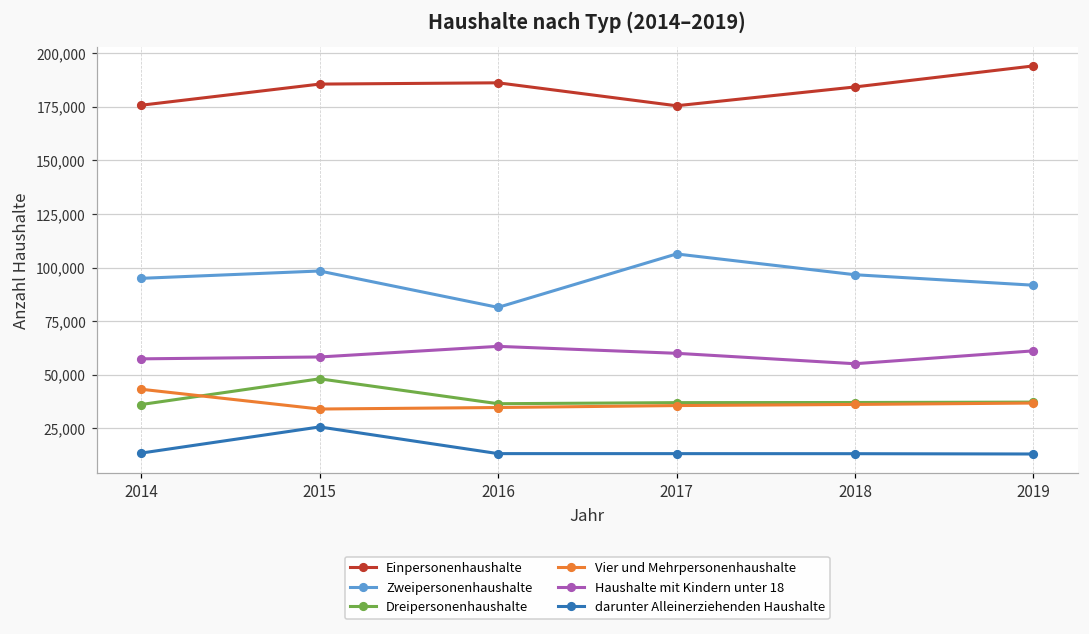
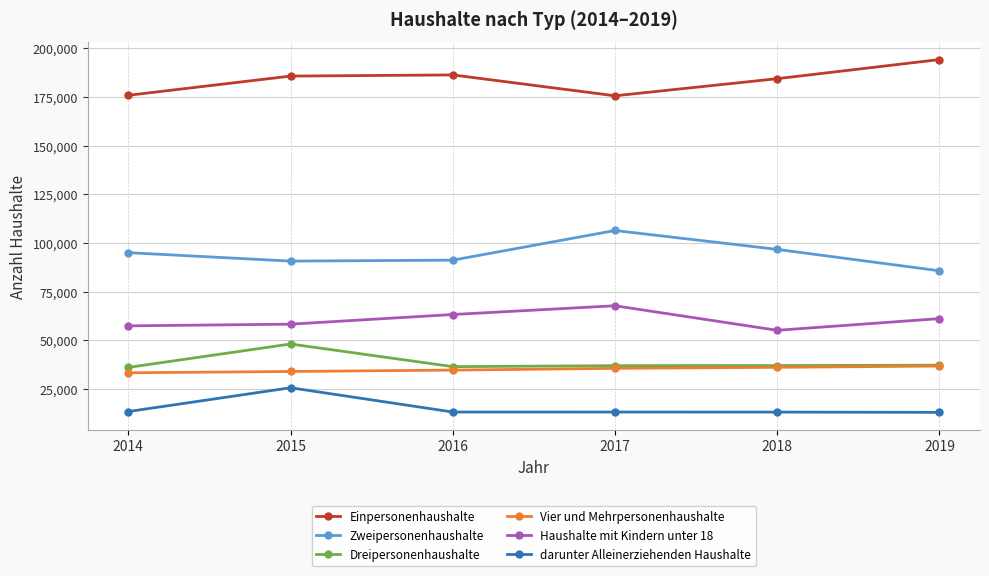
Vier und Mehrpersonenhaushalte, 2014: 43,000 -> 33,000
Zweipersonenhaushalte, 2015: 98,000 -> 91,000
Zweipersonenhaushalte, 2016: 81,000 -> 91,000
Haushalte mit Kindern unter 18, 2017: 60,000 -> 68,000
Zweipersonenhaushalte, 2019: 92,000 -> 86,000
